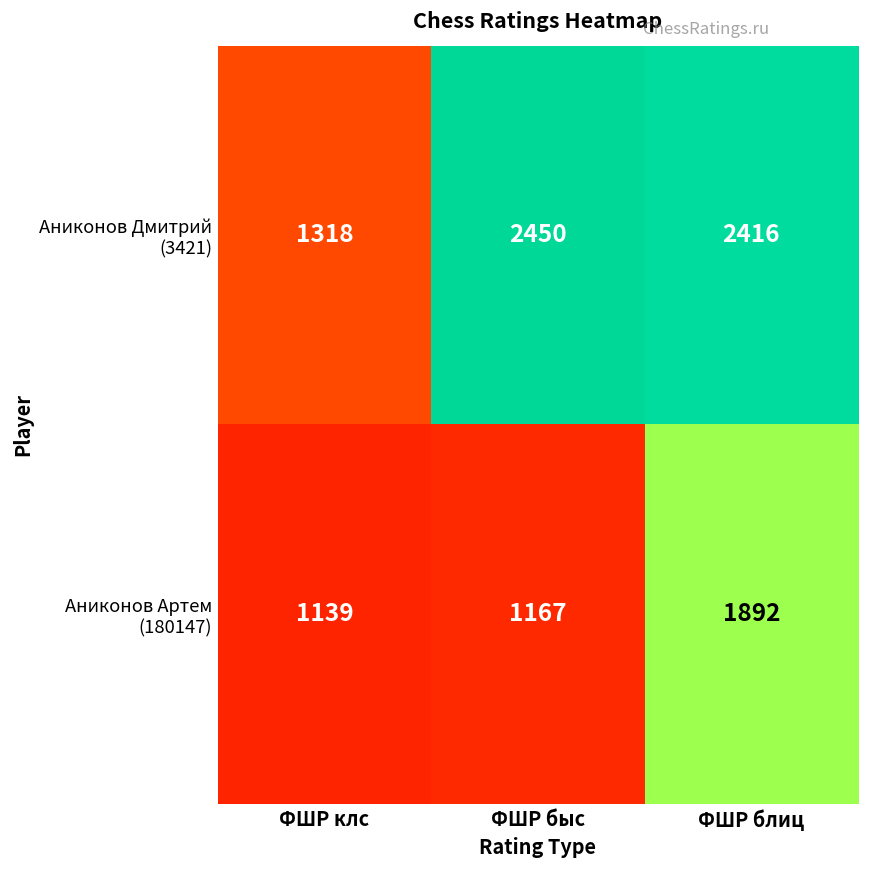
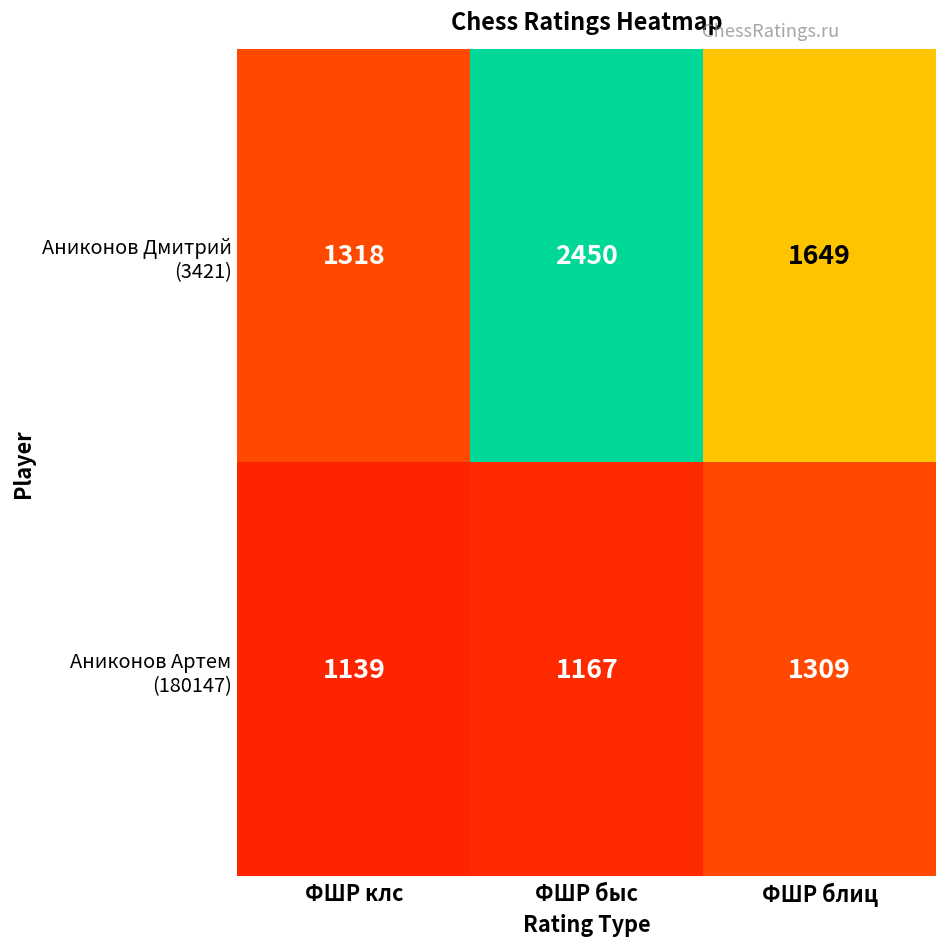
Аниконов Дмитрий (3421), ФШР блиц: 2416 -> 1649
Аниконов Артем (180147), ФШР блиц: 1892 -> 1309
